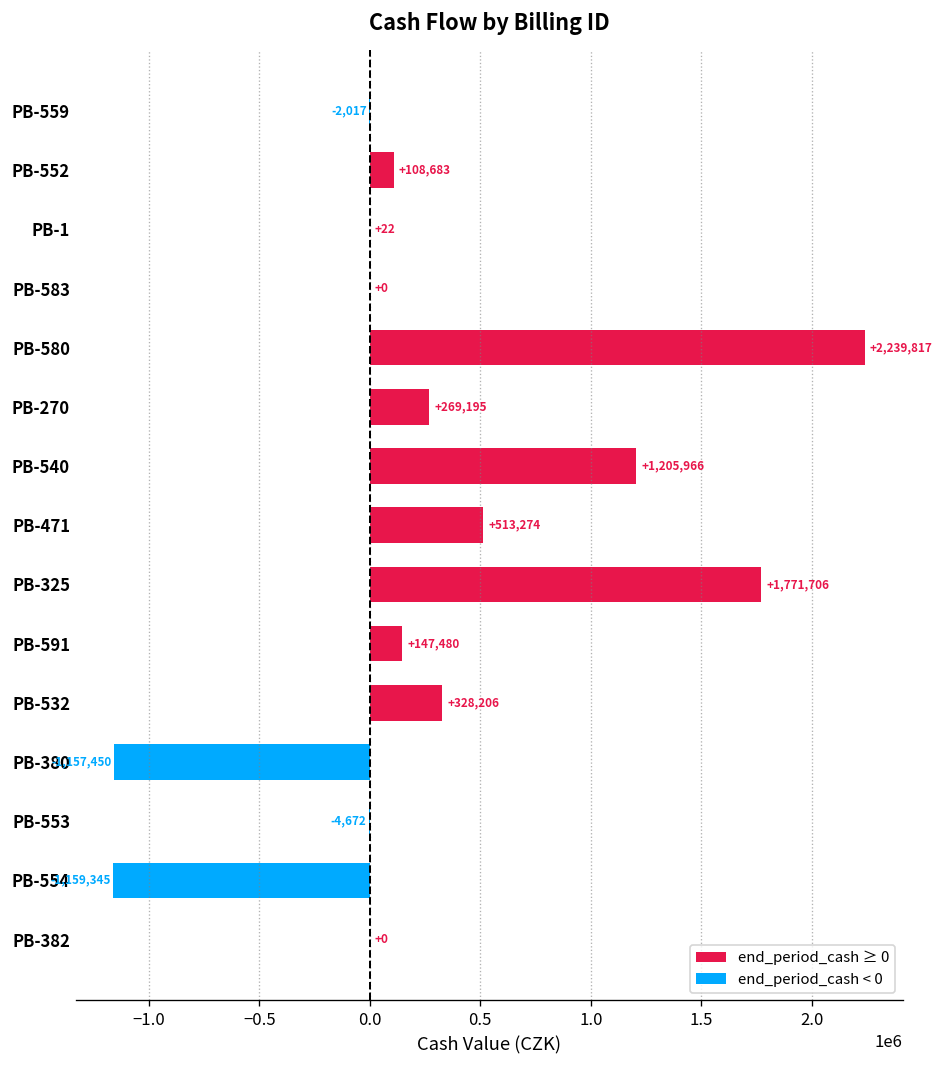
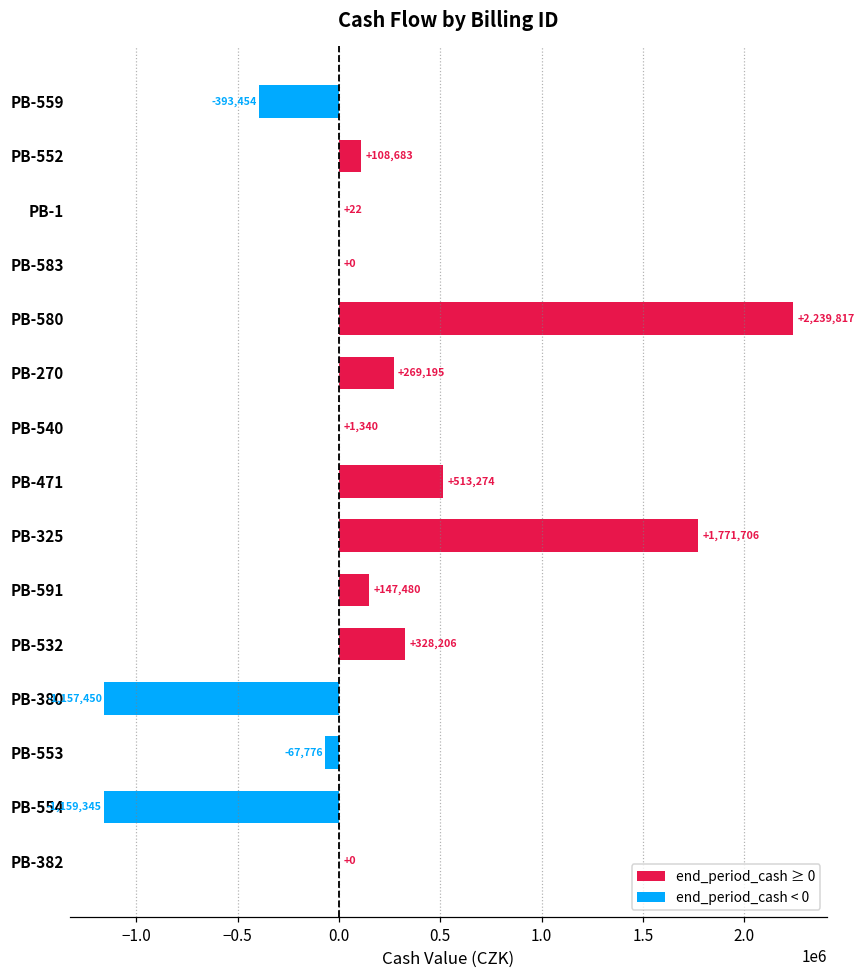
PB-559: -2,017 -> -393,454
PB-540: +1,205,966 -> +1,340
PB-553: -4,672 -> -67,776
